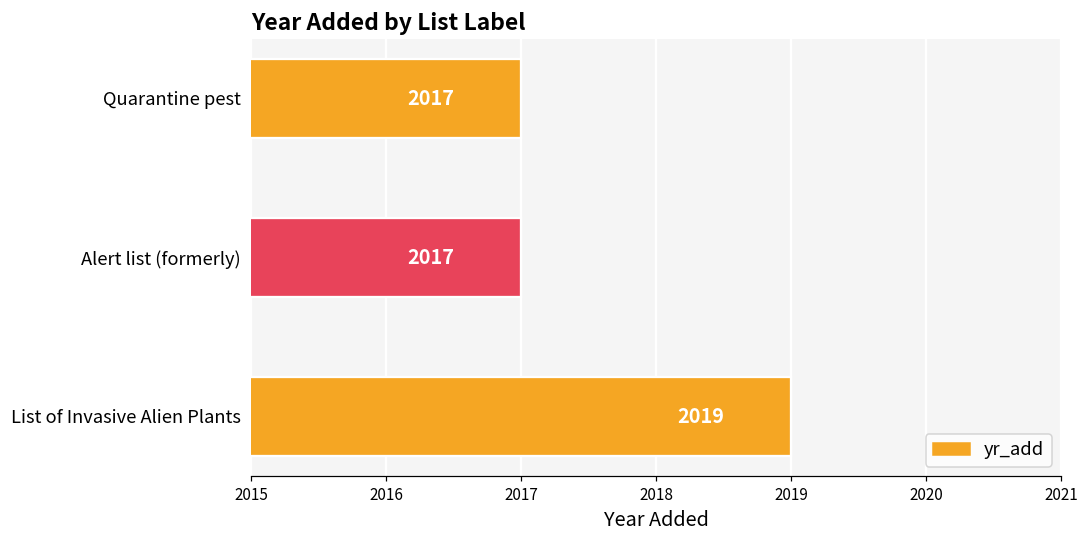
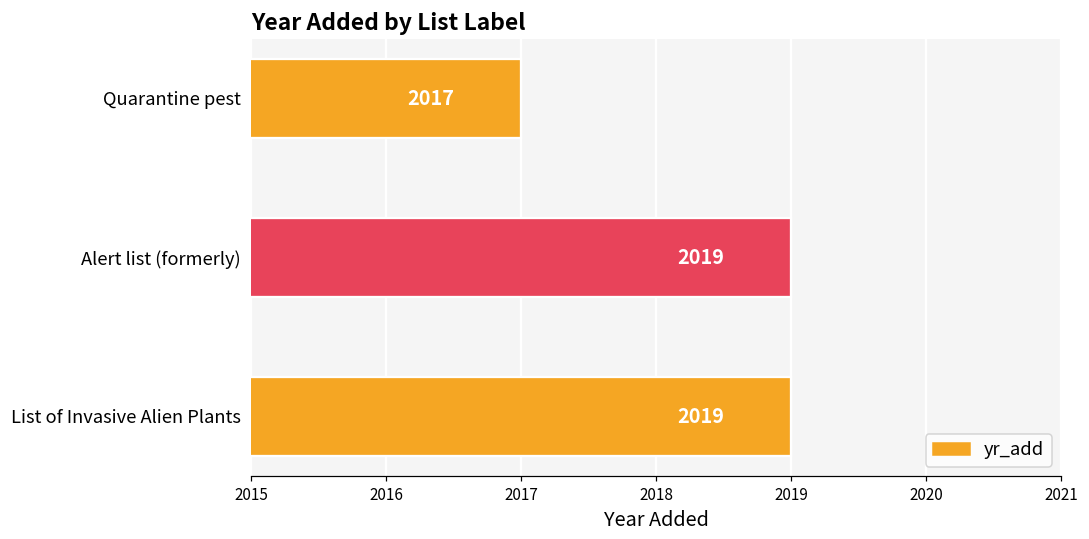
Alert list (formerly): 2017 -> 2019
